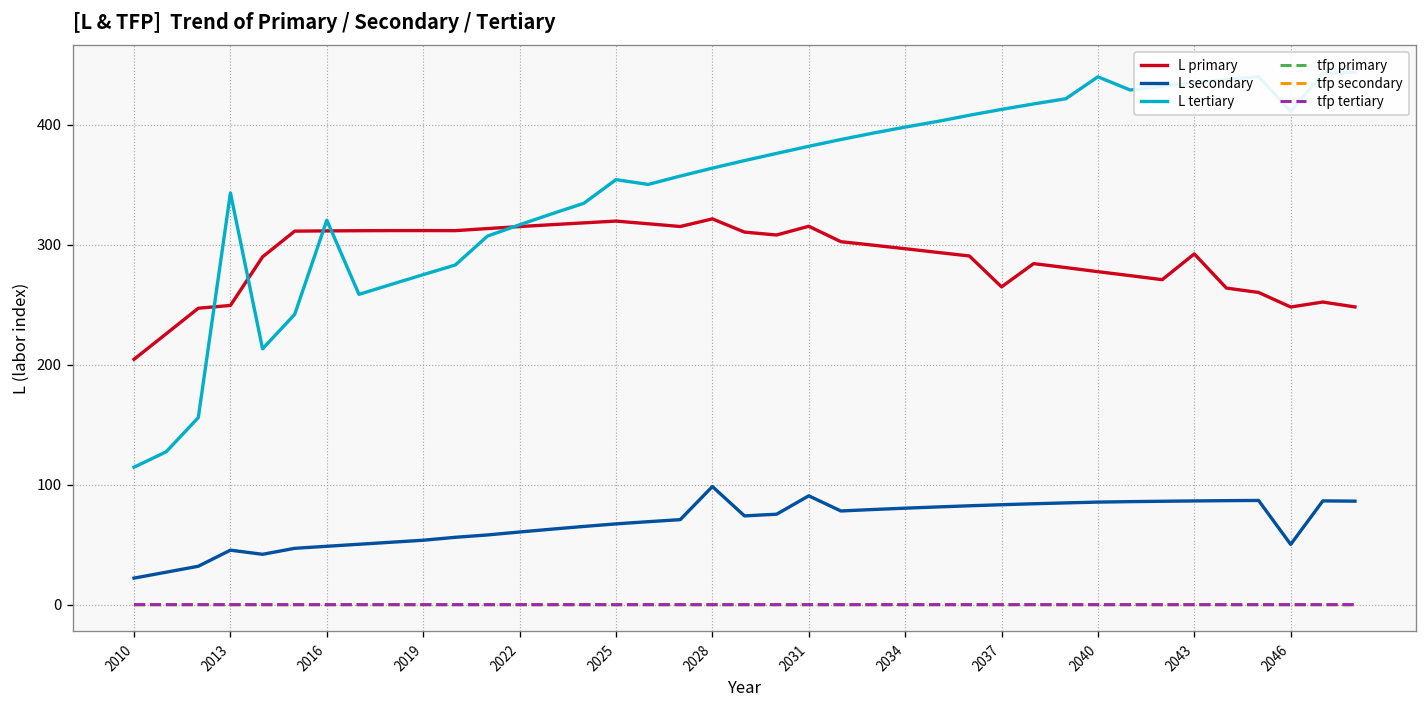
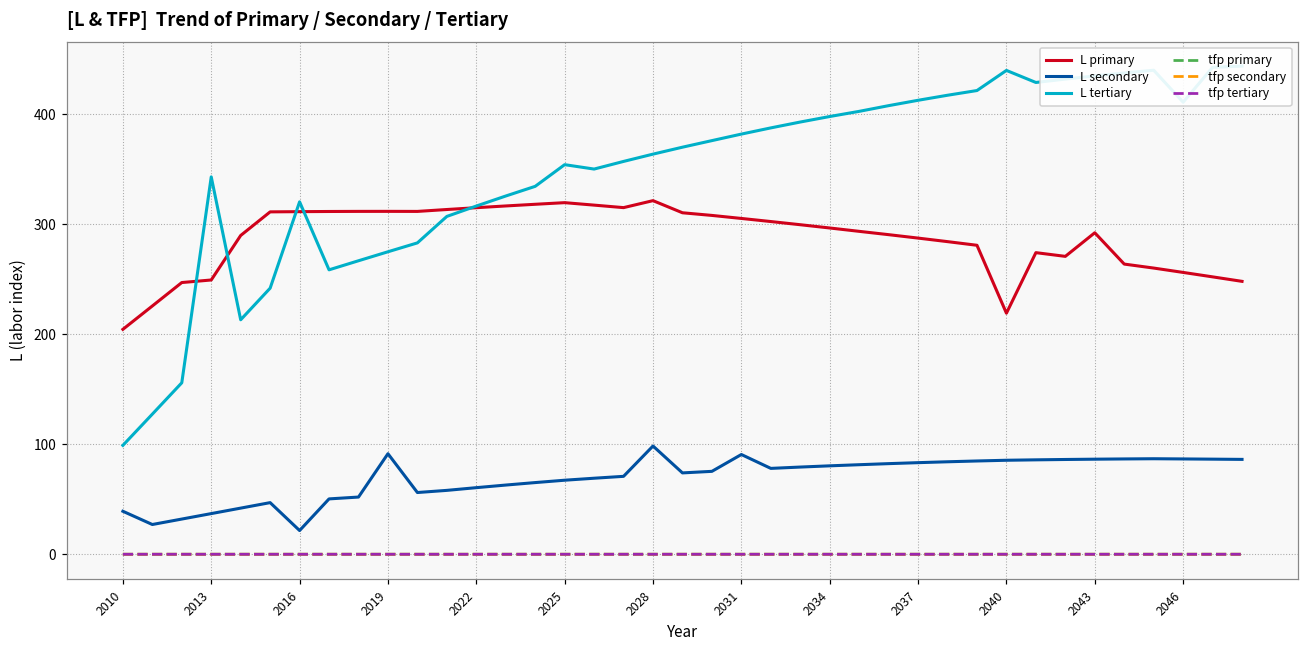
L secondary, 2010: 20 -> 40
L tertiary, 2010: 110 -> 100
L secondary, 2013: 50 -> 40
L secondary, 2016: 50 -> 20
L secondary, 2019: 50 -> 90
L primary, 2031: 320 -> 310
L primary, 2037: 260 -> 290
L primary, 2040: 280 -> 220
L primary, 2046: 250 -> 260
L secondary, 2046: 50 -> 90
